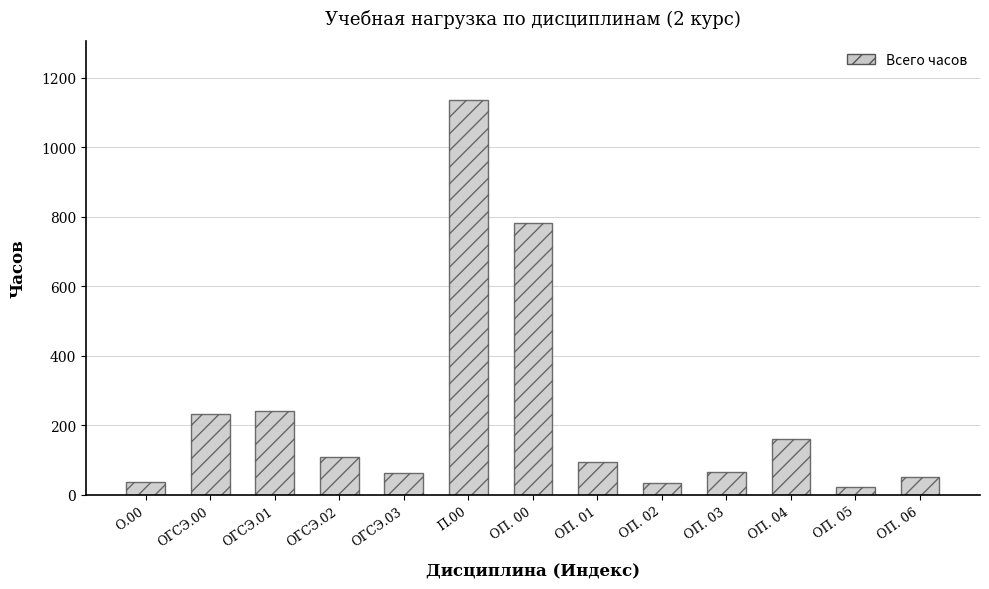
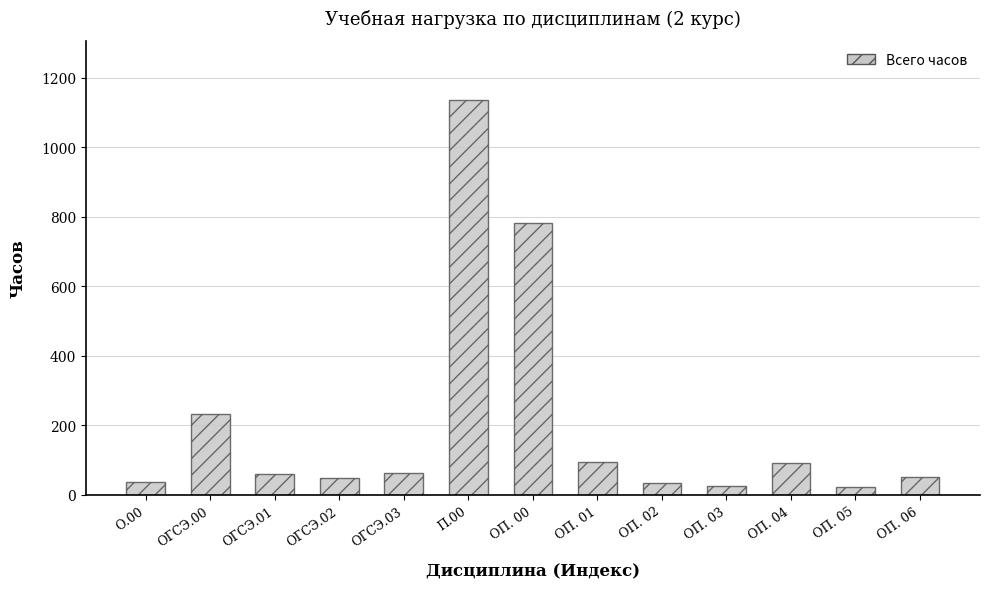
ОГСЭ.01: 240 -> 60
ОГСЭ.02: 110 -> 50
ОП. 03: 60 -> 20
ОП. 04: 160 -> 90
